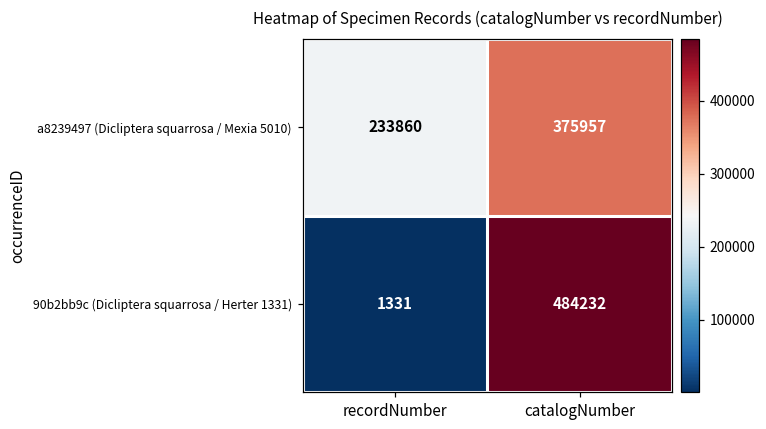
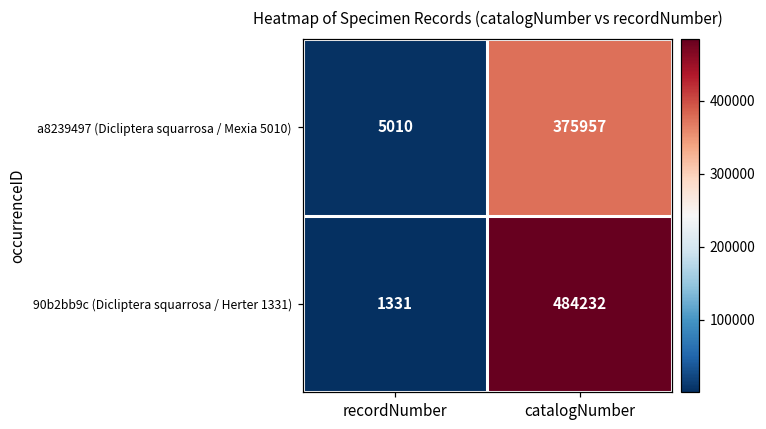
a8239497 (Dicliptera squarrosa / Mexia 5010), recordNumber: 233860 -> 5010
